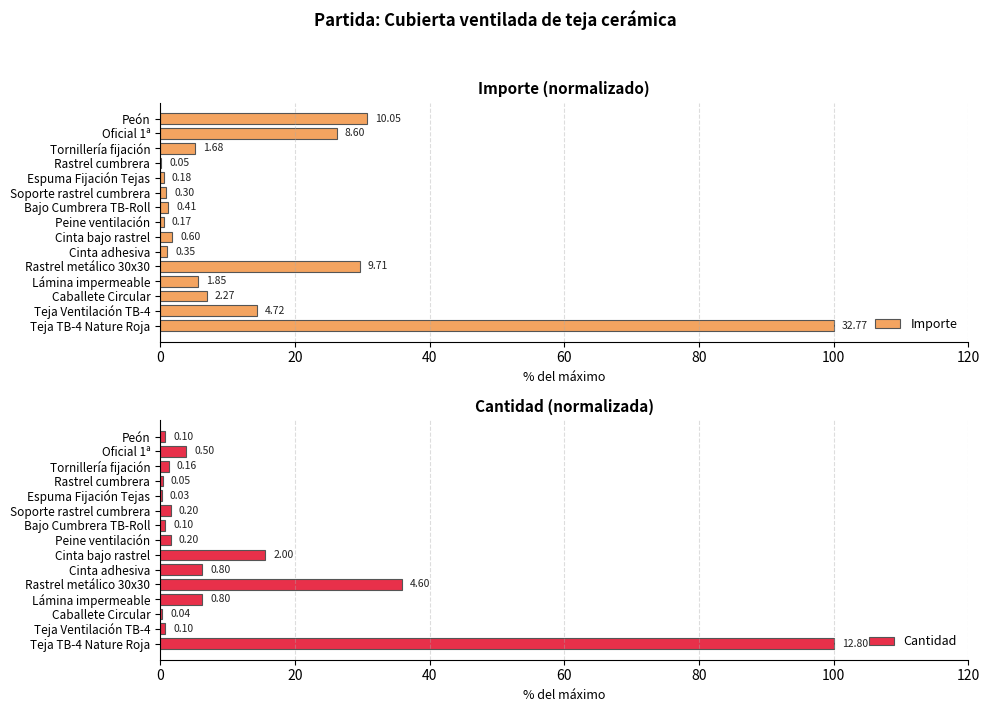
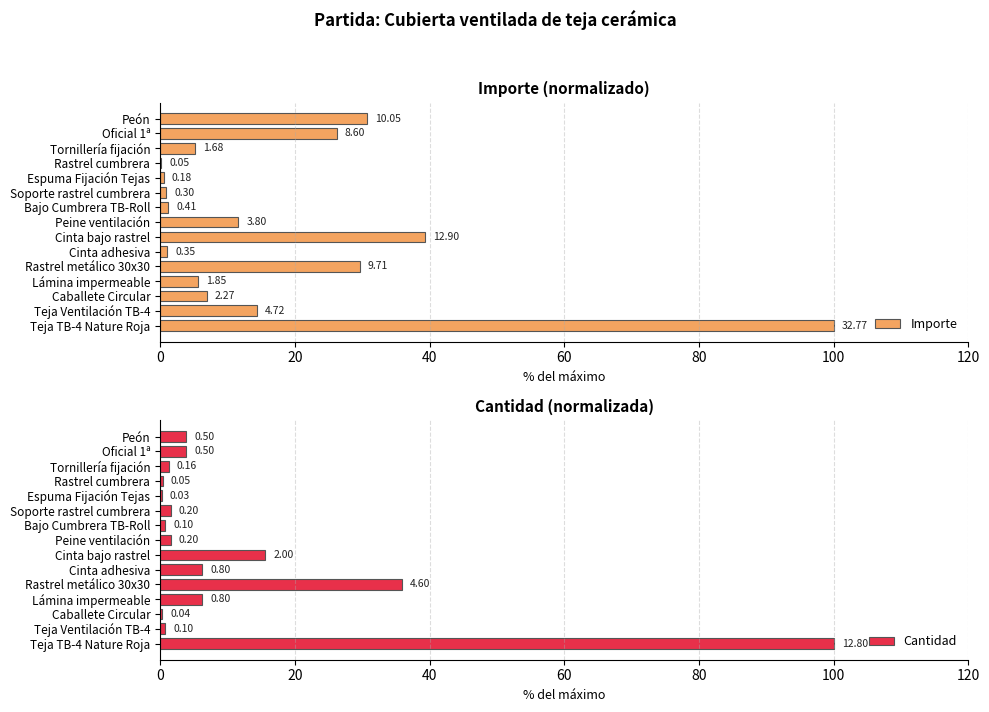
Importe (normalizado), Peine ventilación: 0.17 -> 3.80
Importe (normalizado), Cinta bajo rastrel: 0.60 -> 12.90
Cantidad (normalizada), Peón: 0.10 -> 0.50
